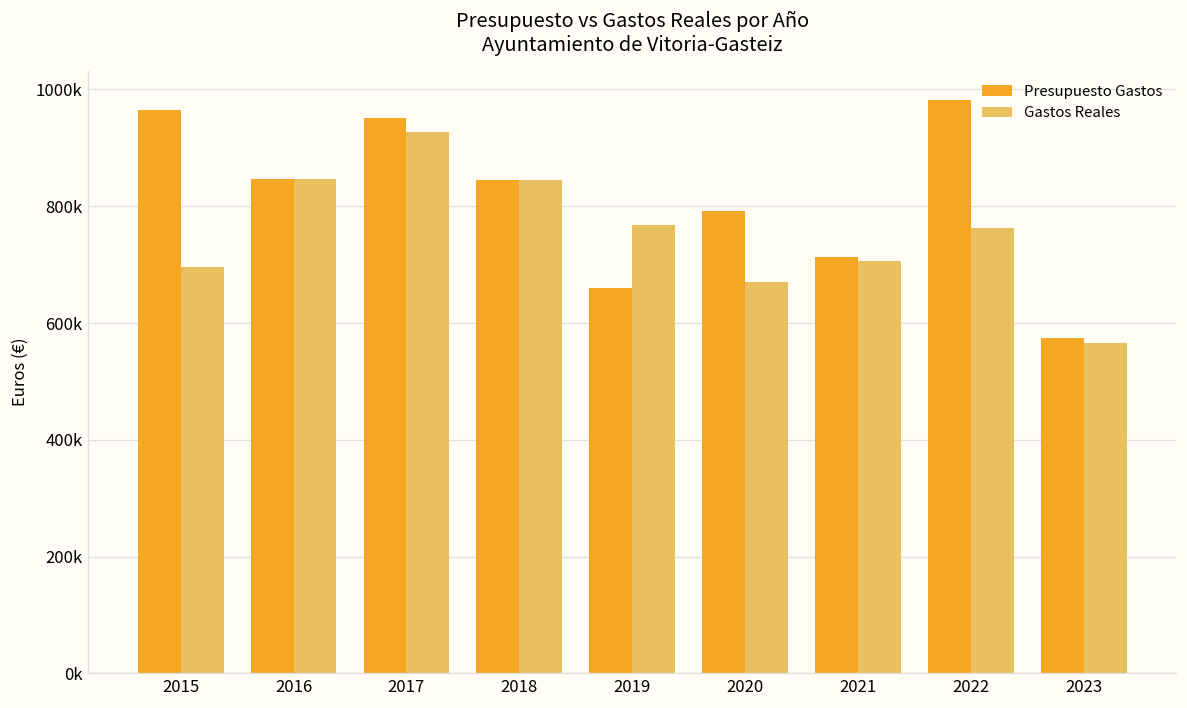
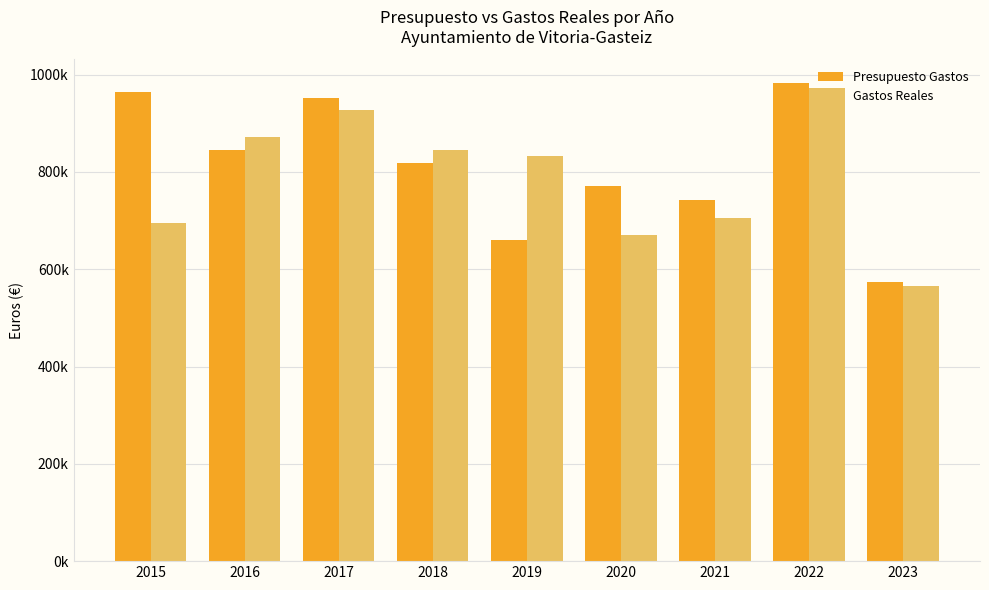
Gastos Reales, 2016: 850000 -> 870000
Presupuesto Gastos, 2018: 840000 -> 820000
Gastos Reales, 2019: 770000 -> 830000
Presupuesto Gastos, 2020: 790000 -> 770000
Presupuesto Gastos, 2021: 710000 -> 740000
Gastos Reales, 2022: 760000 -> 970000
